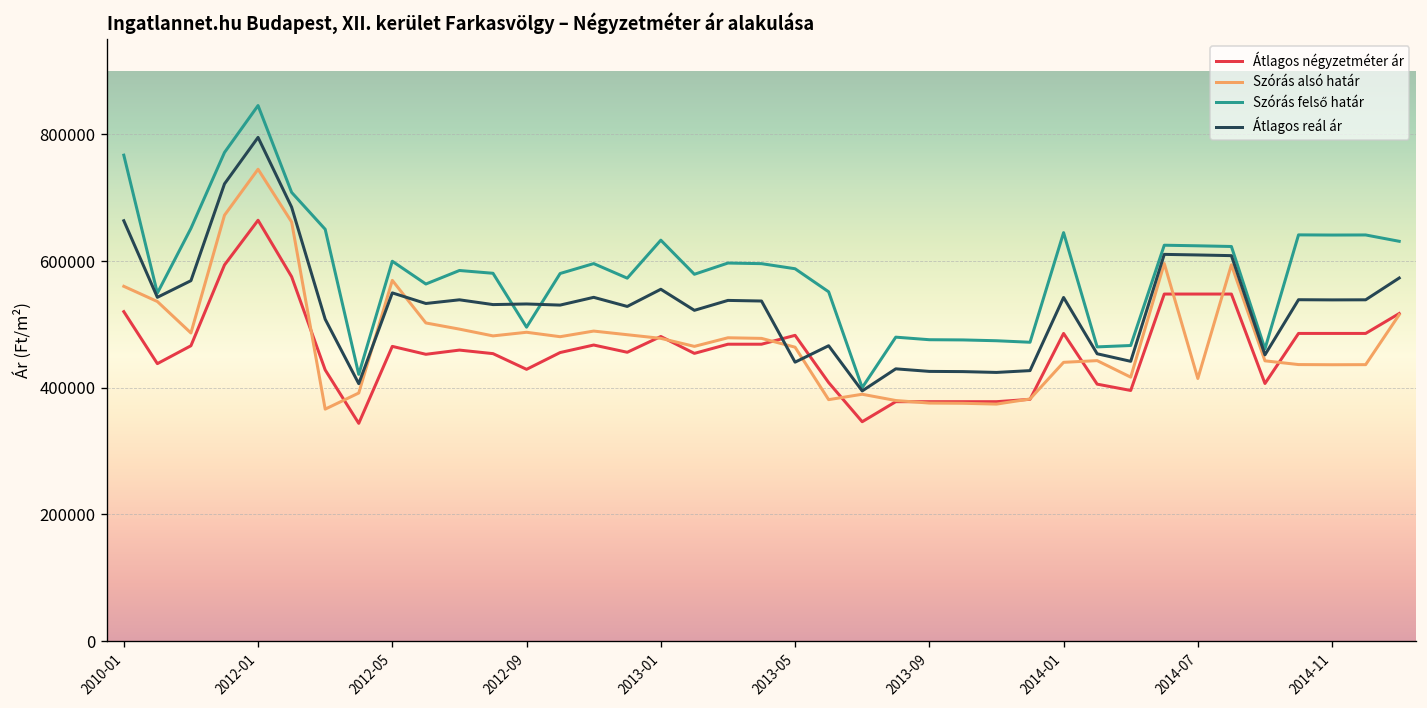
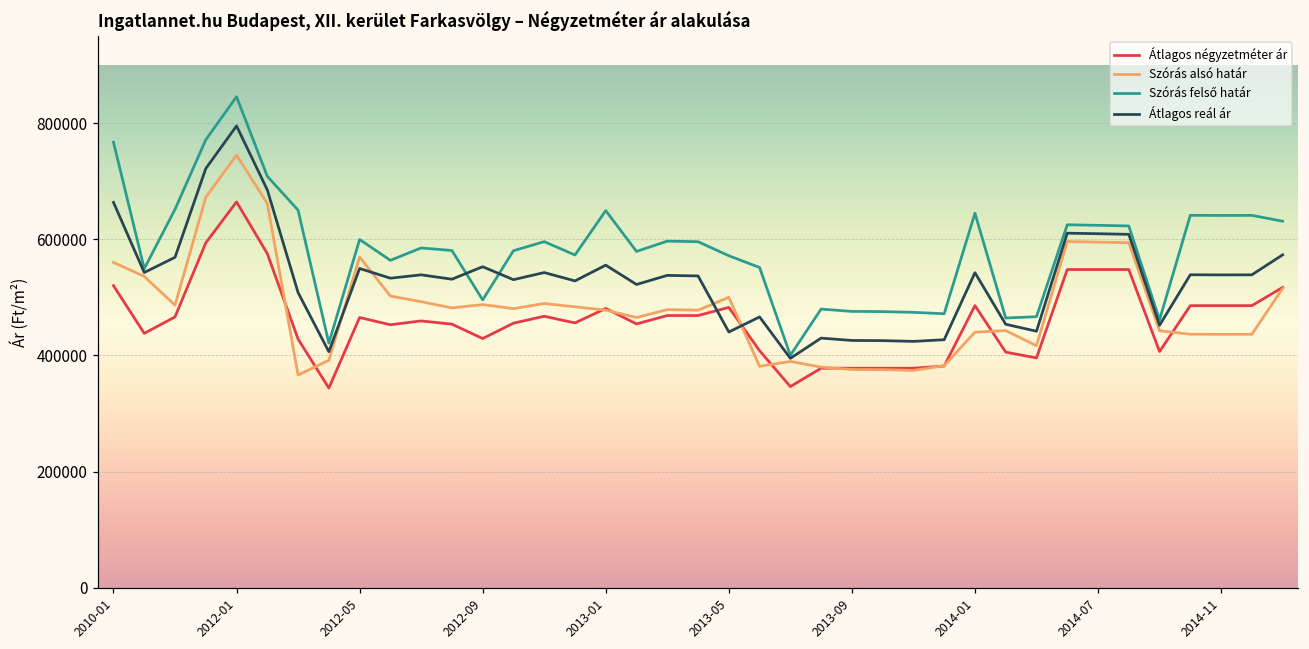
Átlagos reál ár, 2012-09: 530000 -> 550000
Szórás felső határ, 2013-01: 630000 -> 650000
Szórás alsó határ, 2013-05: 460000 -> 500000
Szórás felső határ, 2013-05: 590000 -> 570000
Szórás alsó határ, 2014-07: 410000 -> 600000
